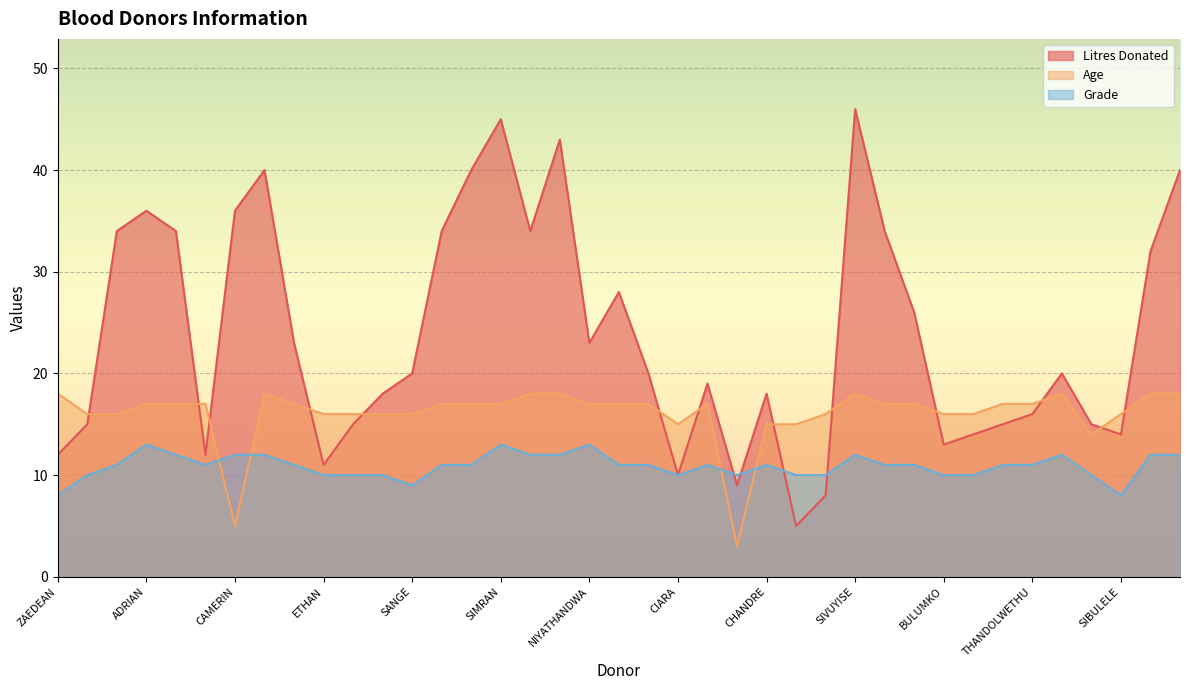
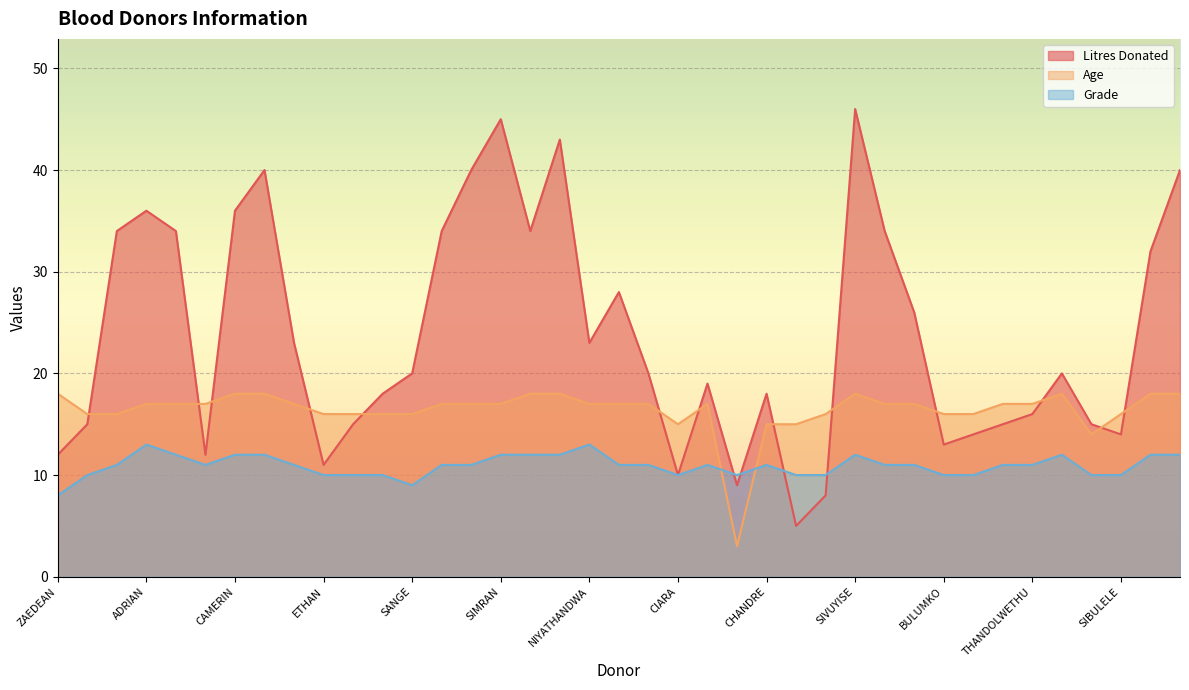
Age, CAMERIN: 5 -> 18
Grade, SIMRAN: 13 -> 12
Grade, SIBULELE: 8 -> 10
